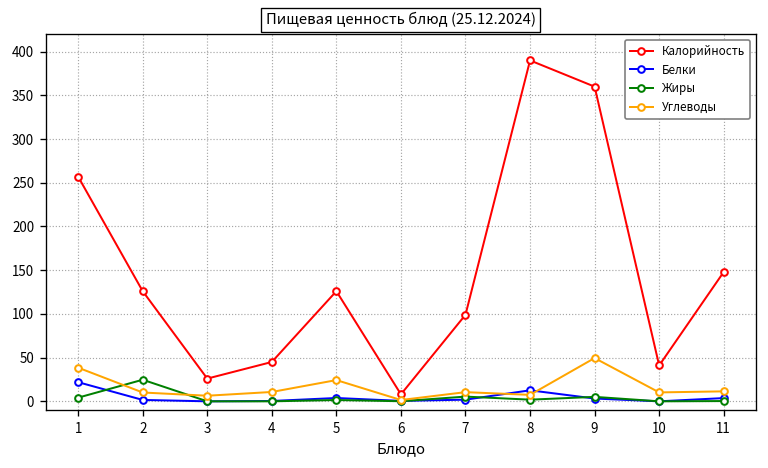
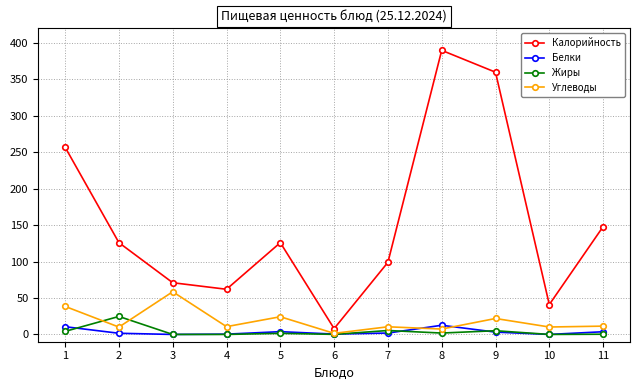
Белки, 1: 20 -> 10
Калорийность, 3: 30 -> 70
Углеводы, 3: 10 -> 60
Калорийность, 4: 50 -> 60
Углеводы, 9: 50 -> 20
